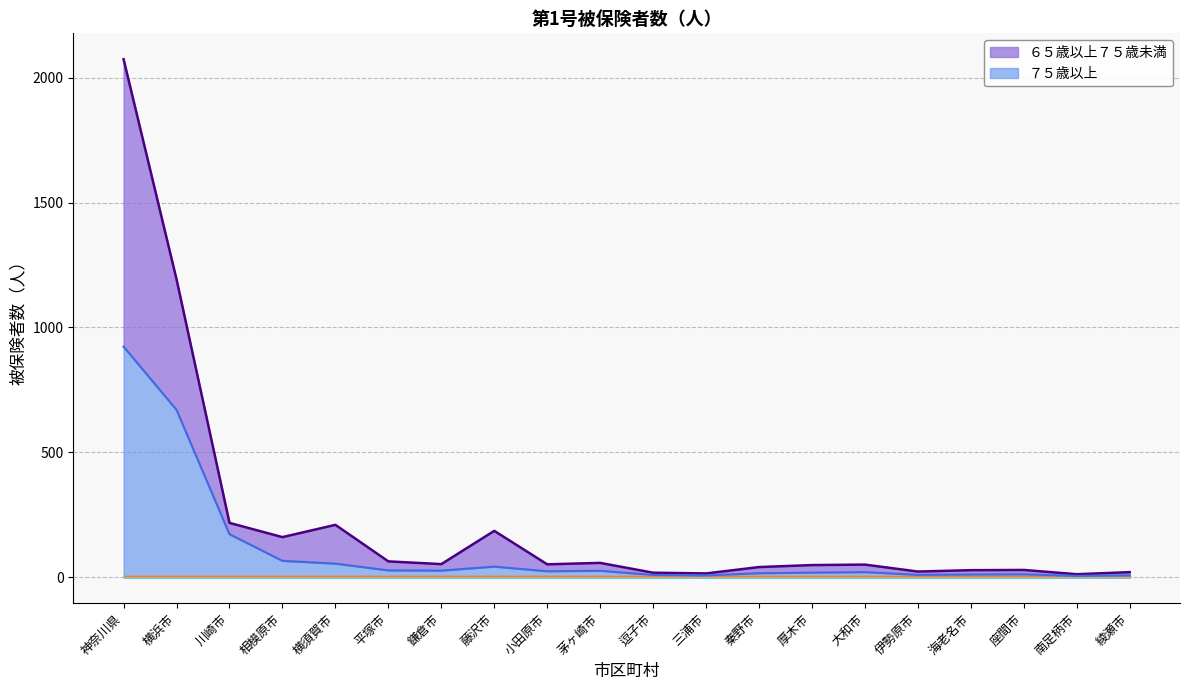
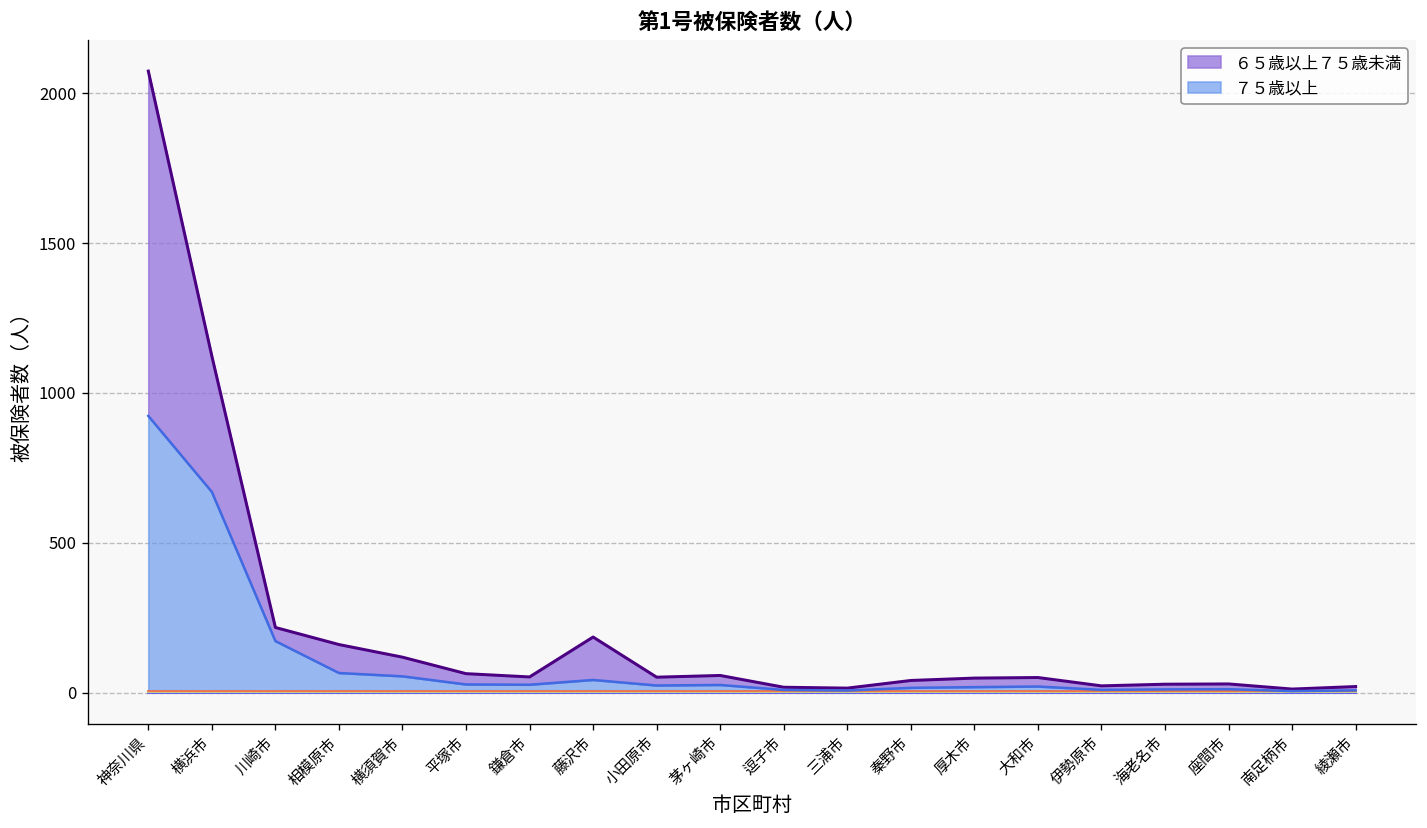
６５歳以上７５歳未満, 横浜市: 520 -> 450
６５歳以上７５歳未満, 横須賀市: 160 -> 60
